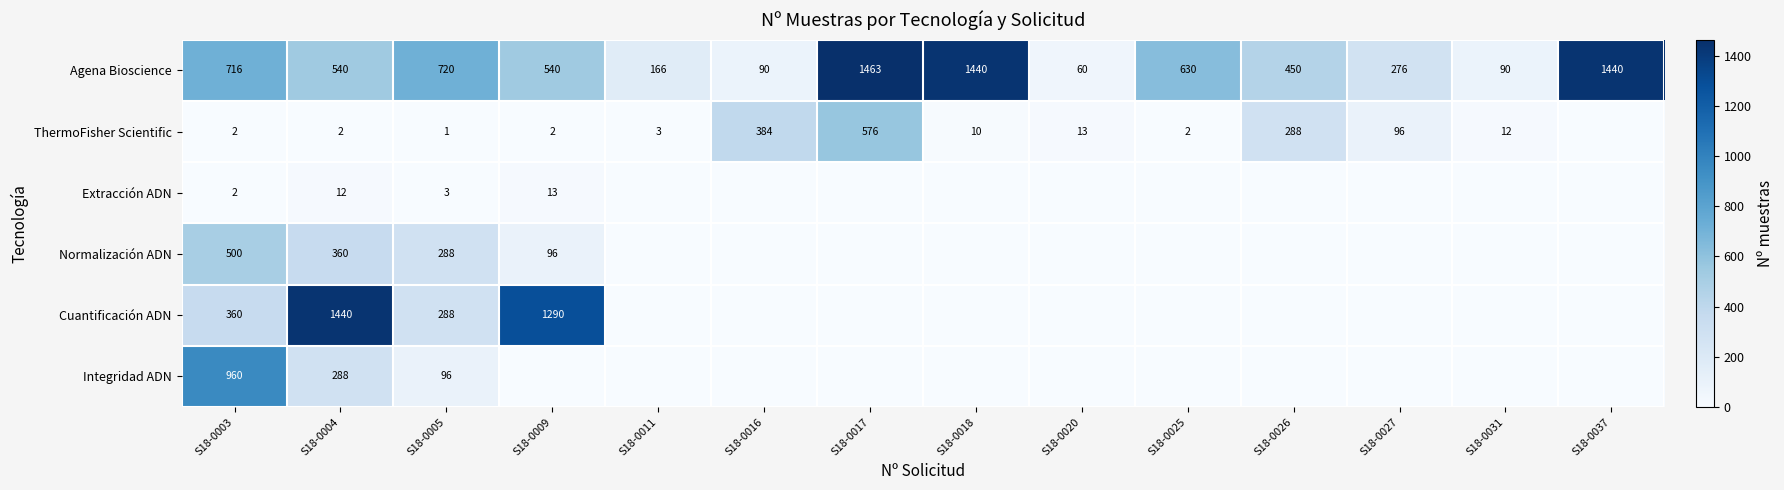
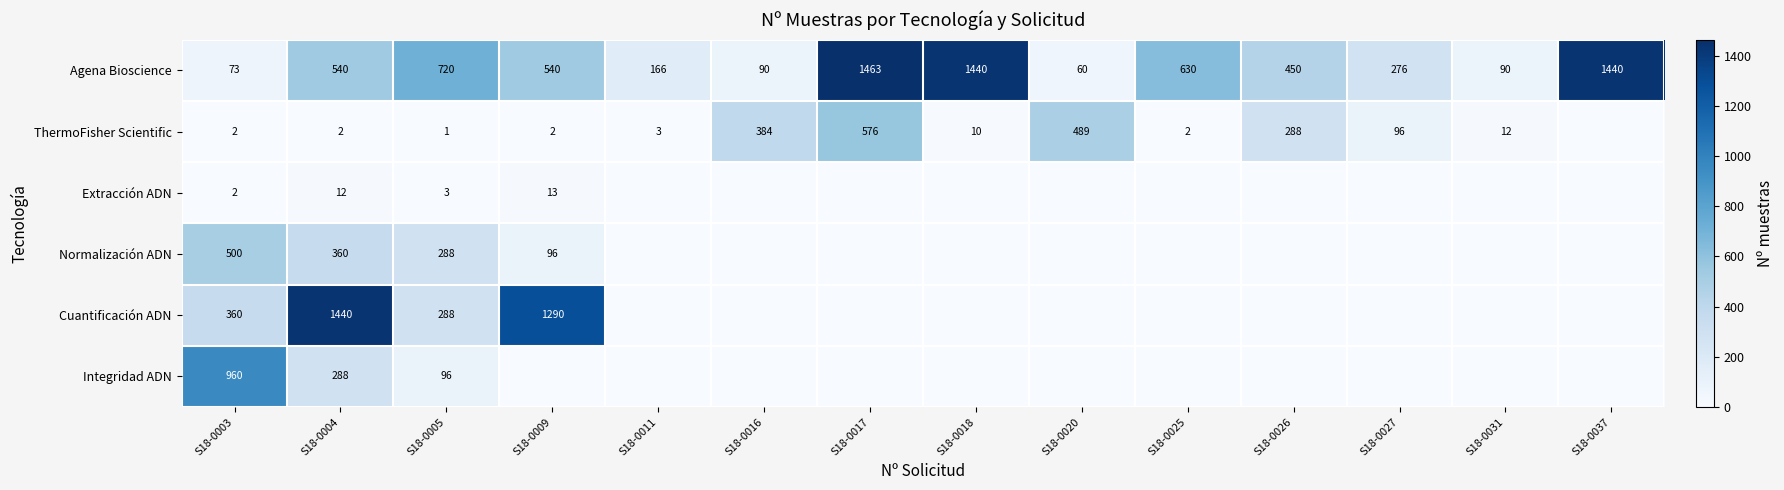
Agena Bioscience, S18-0003: 716 -> 73
ThermoFisher Scientific, S18-0020: 13 -> 489
